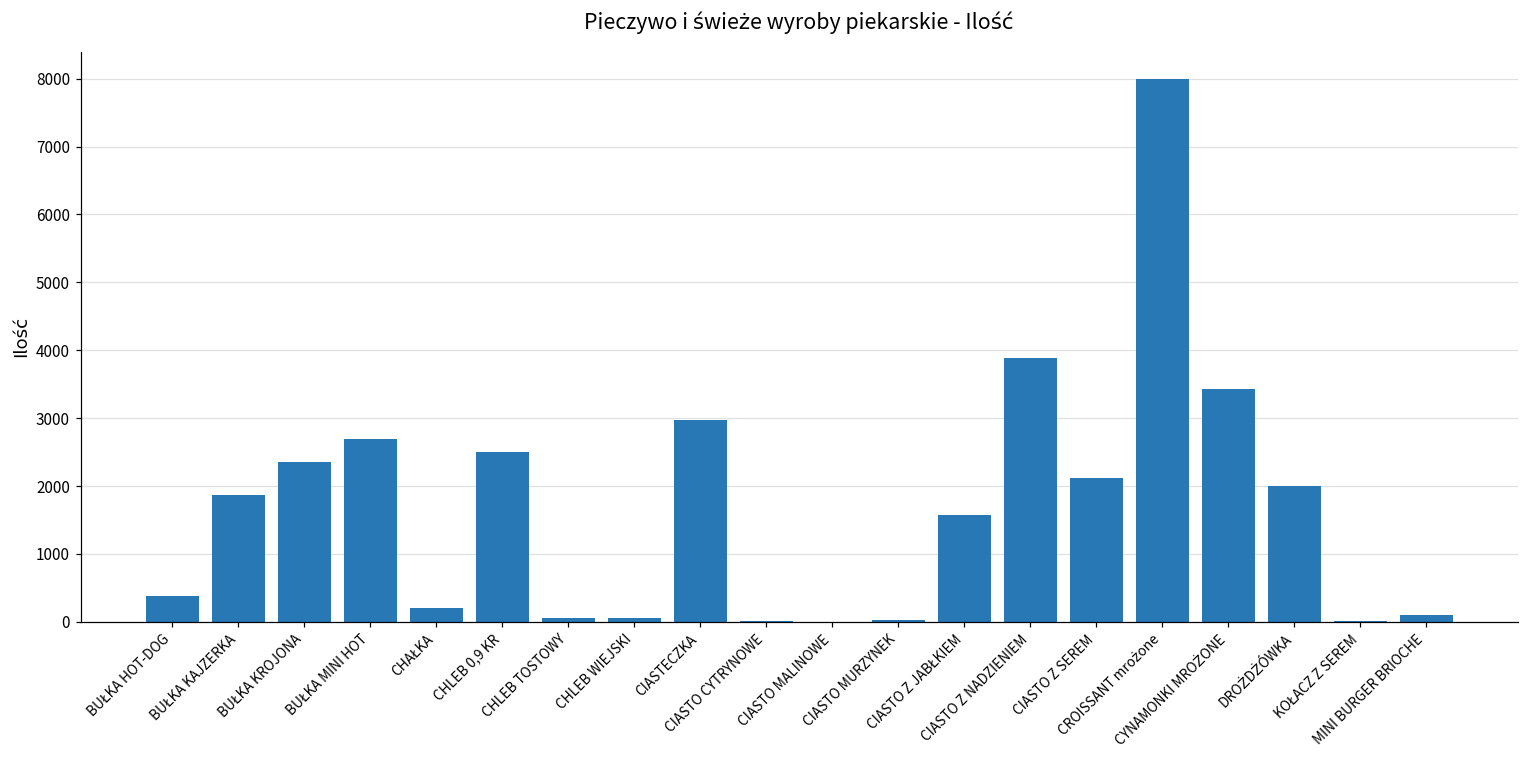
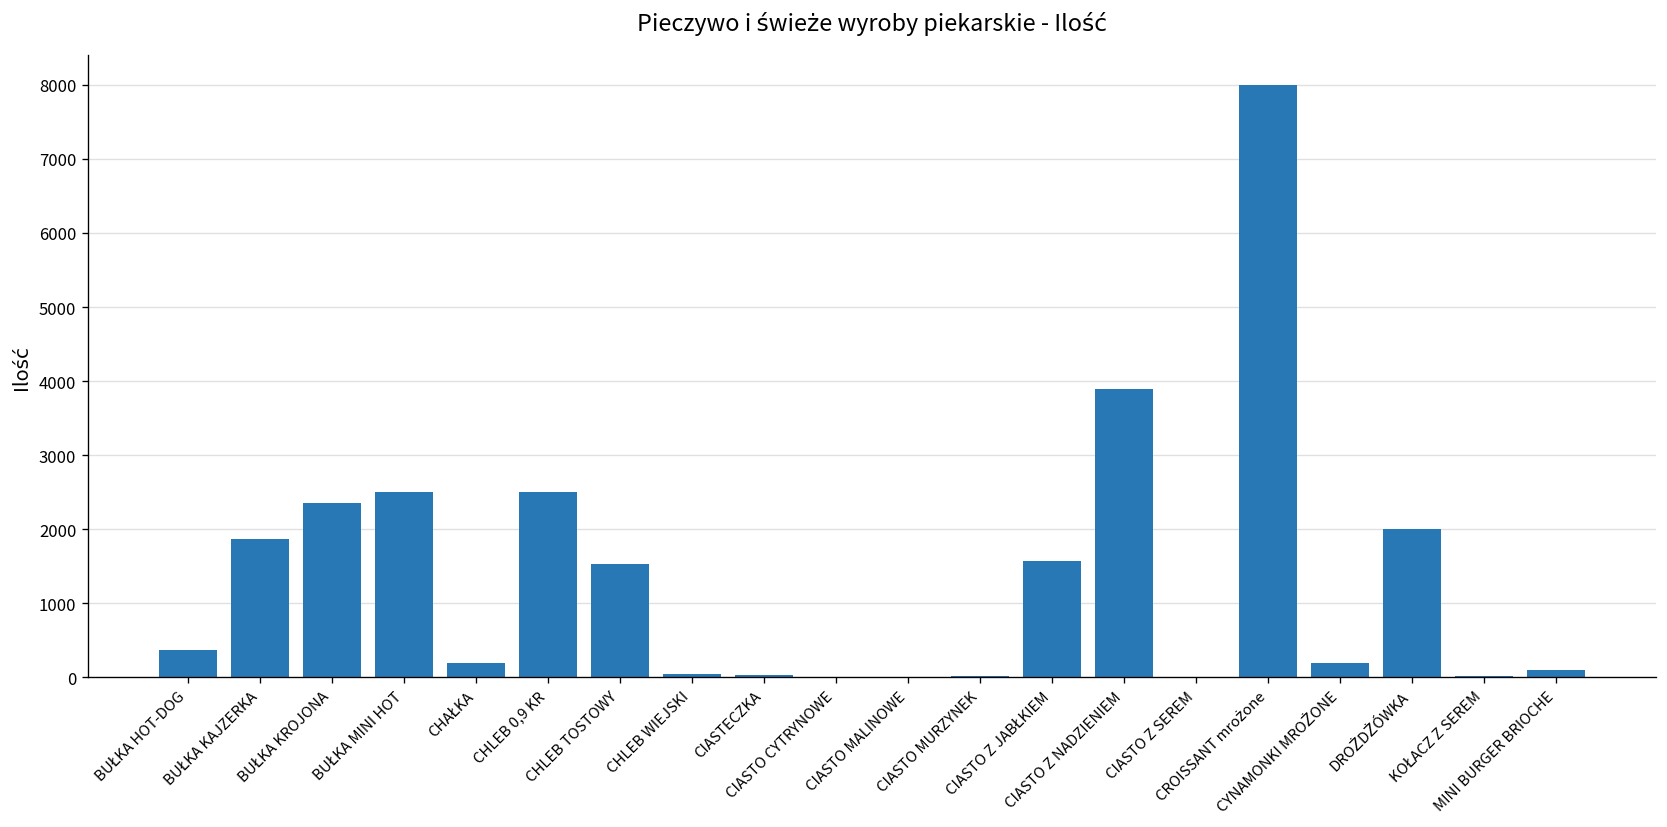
BUŁKA MINI HOT: 2700 -> 2500
CHLEB TOSTOWY: 100 -> 1500
CIASTECZKA: 3000 -> 0
CIASTO Z SEREM: 2100 -> 0
CYNAMONKI MROŻONE: 3400 -> 200
